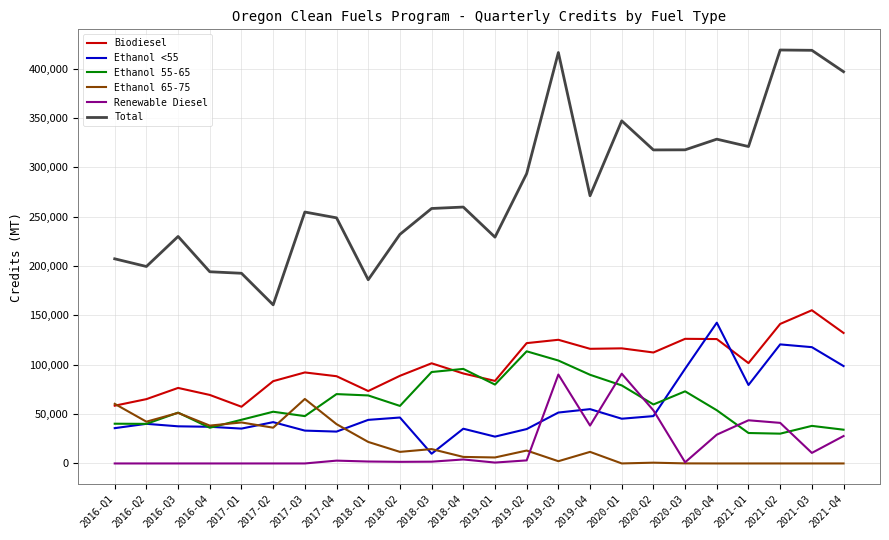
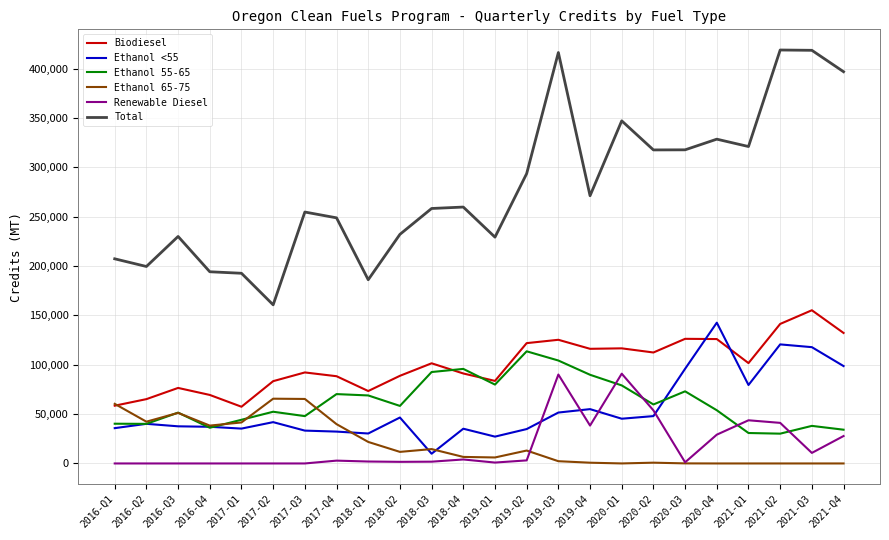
Ethanol 65-75, 2017-Q2: 40,000 -> 70,000
Ethanol <55, 2018-Q1: 40,000 -> 30,000
Ethanol 65-75, 2019-Q4: 10,000 -> 0
